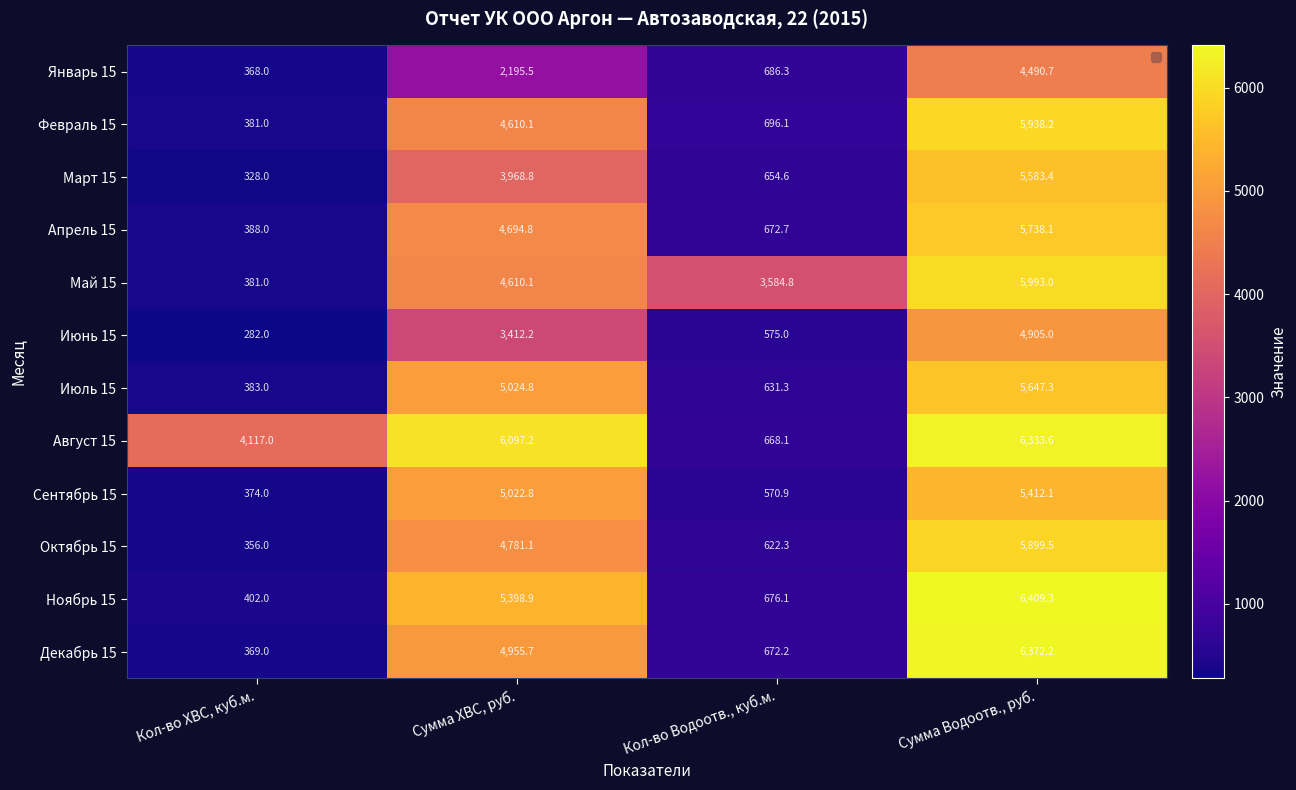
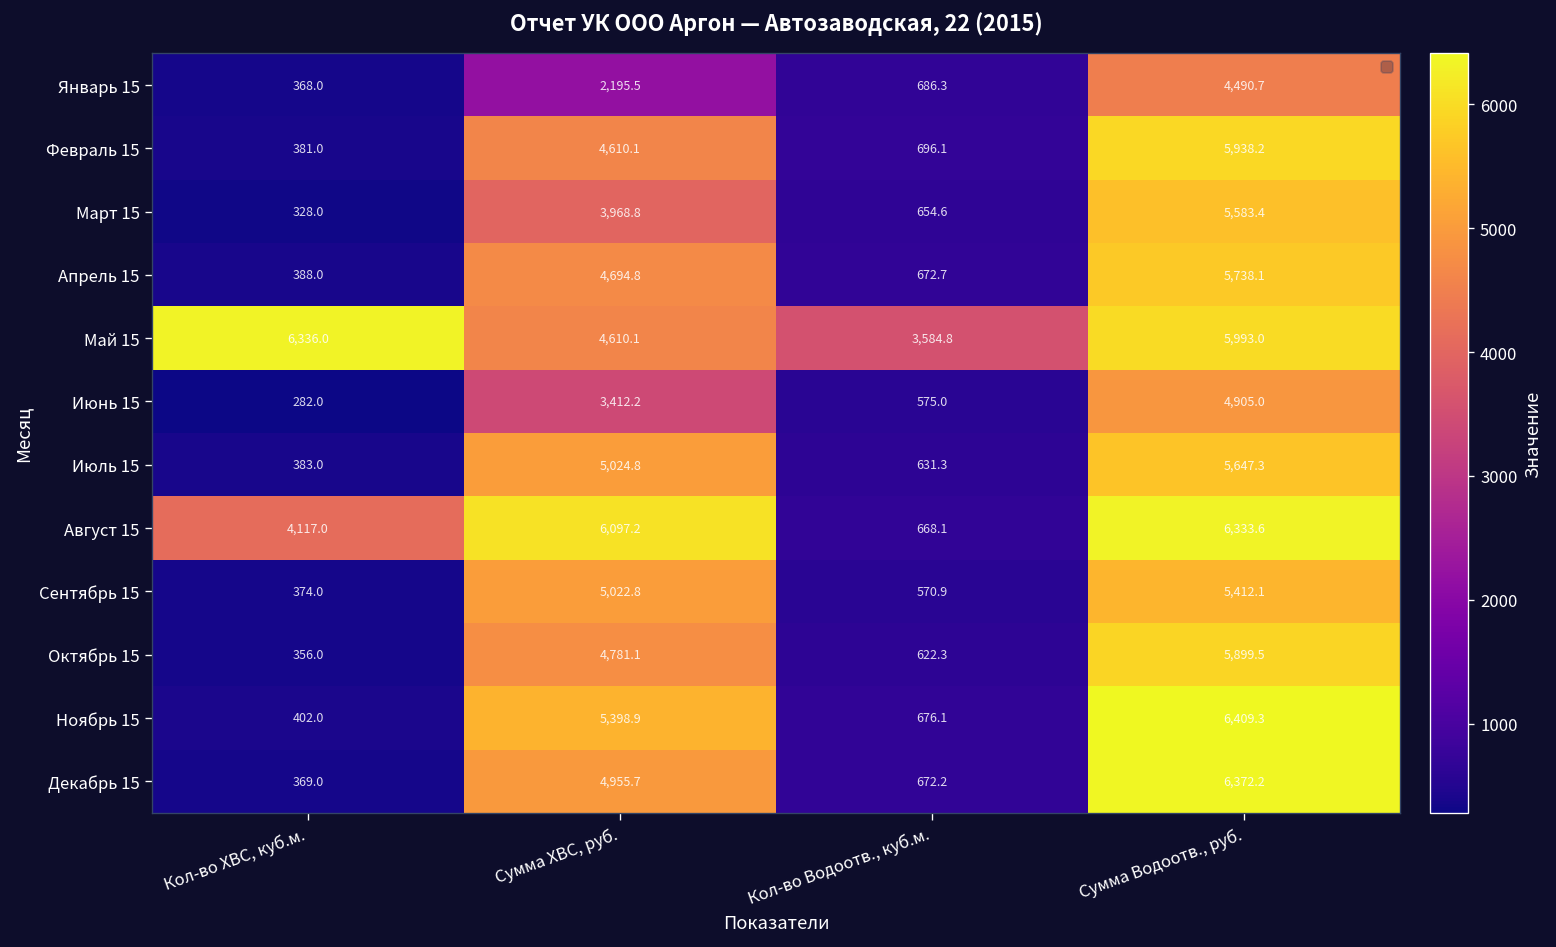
Май 15, Кол-во ХВС, куб.м.: 381.0 -> 6,336.0
